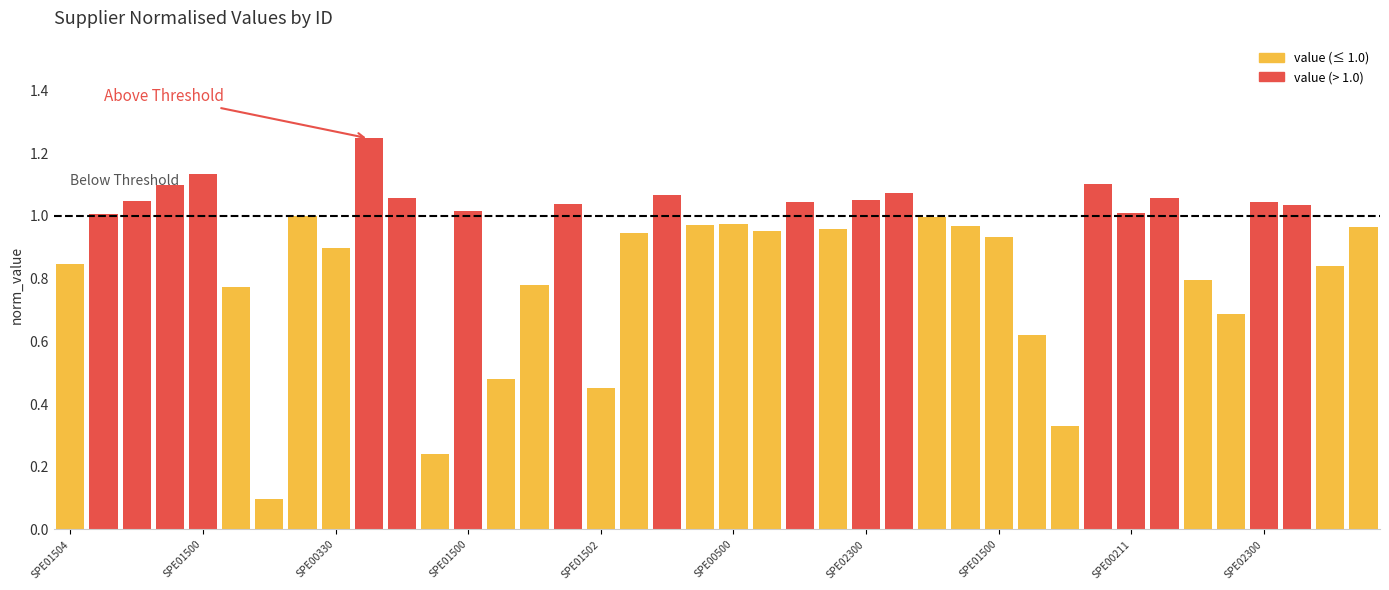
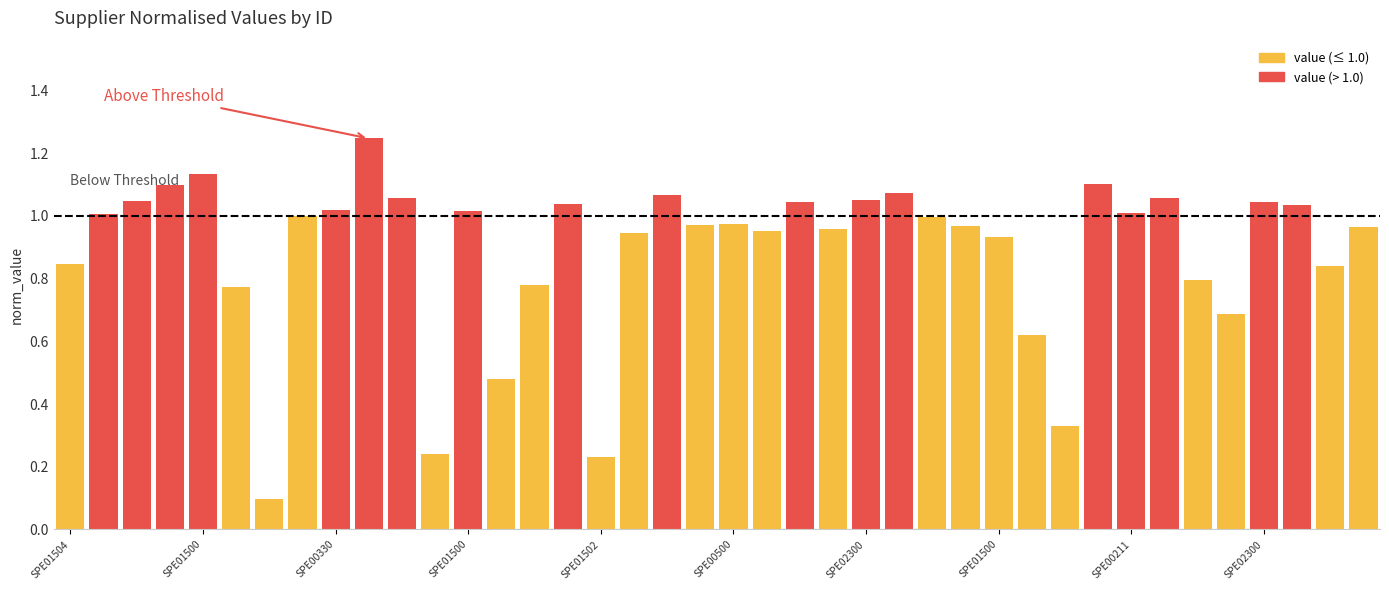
SPE00330: 0.90 -> 1.02
SPE01502: 0.45 -> 0.23
